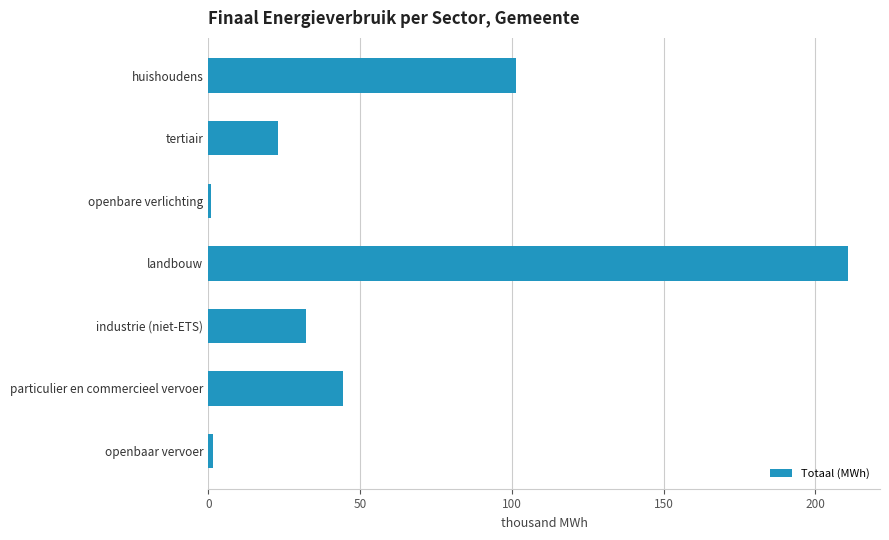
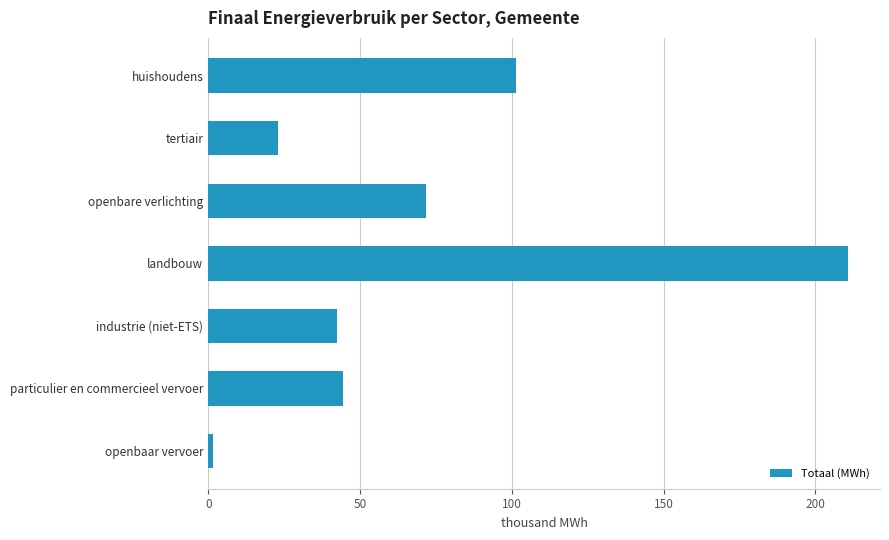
openbare verlichting: 1 -> 72
industrie (niet-ETS): 32 -> 42
